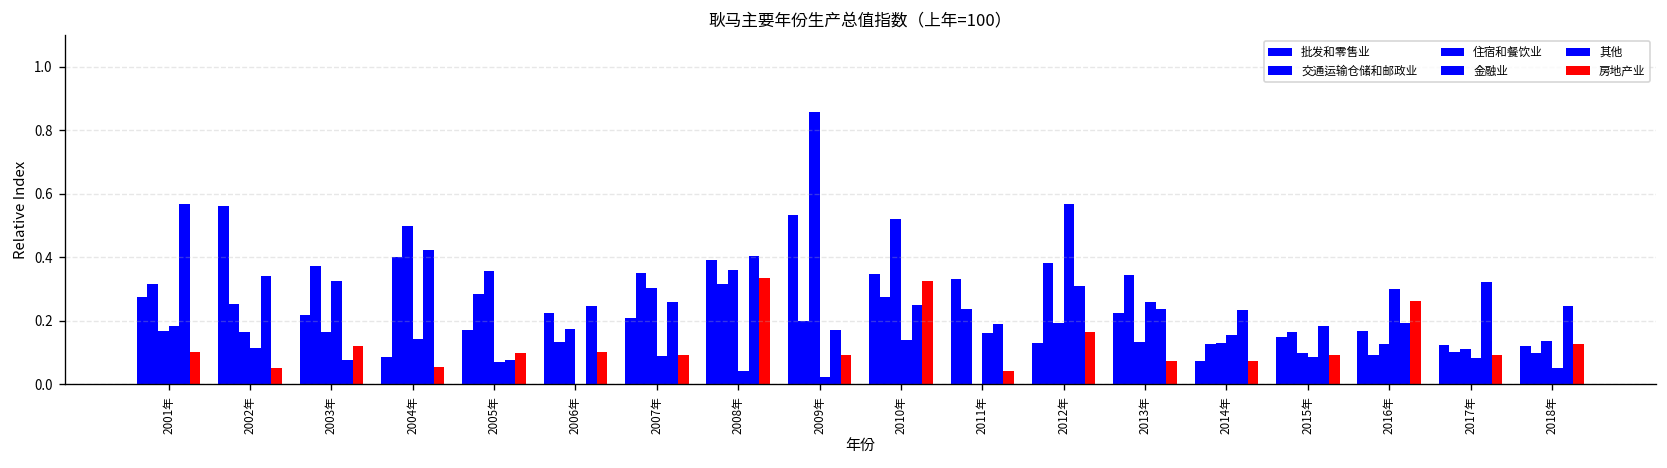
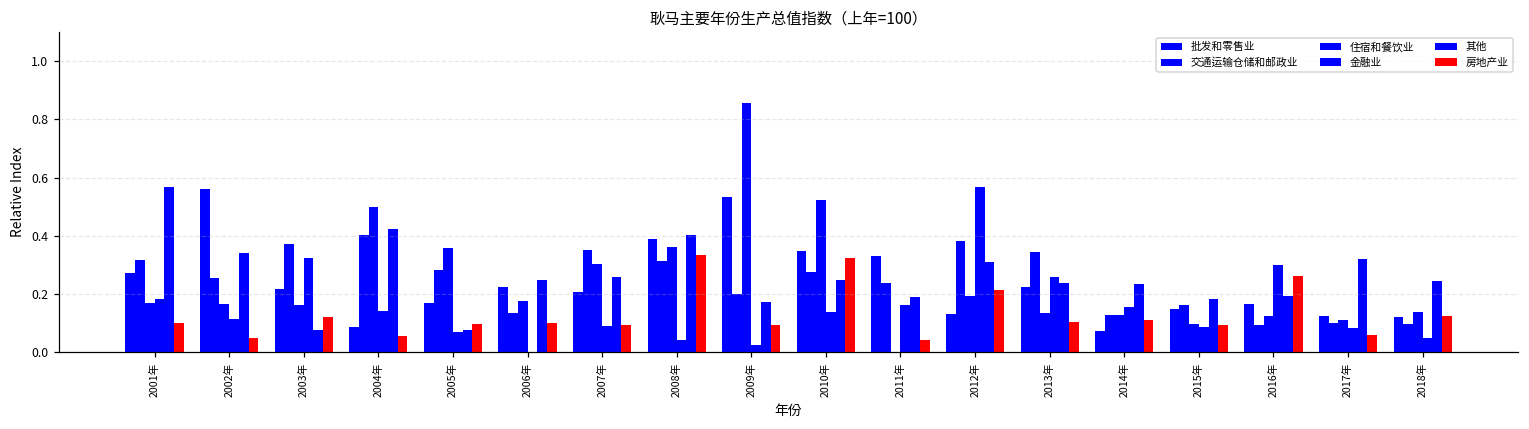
房地产业, 2012年: 0.16 -> 0.22
房地产业, 2013年: 0.07 -> 0.10
房地产业, 2014年: 0.07 -> 0.11
房地产业, 2017年: 0.09 -> 0.06
